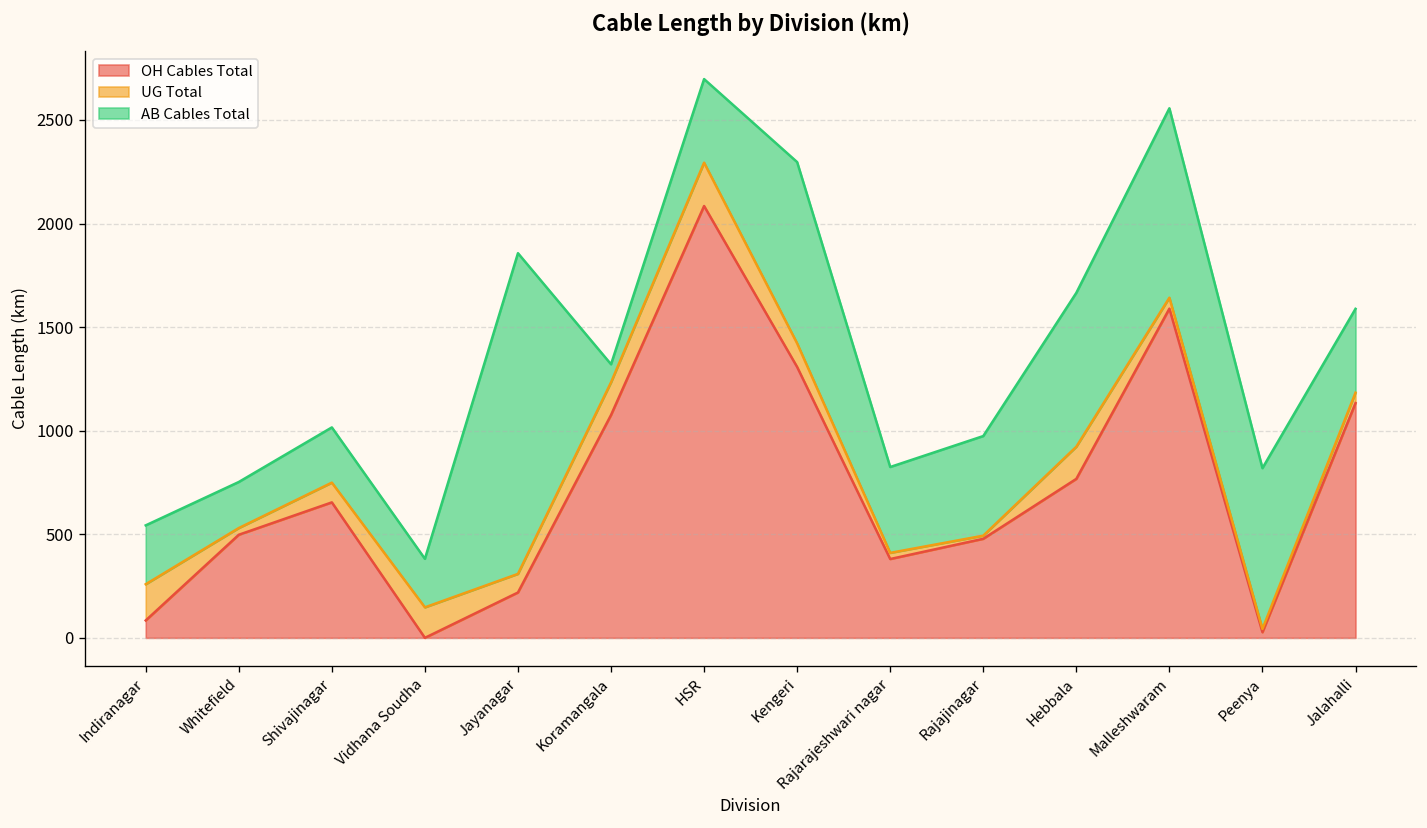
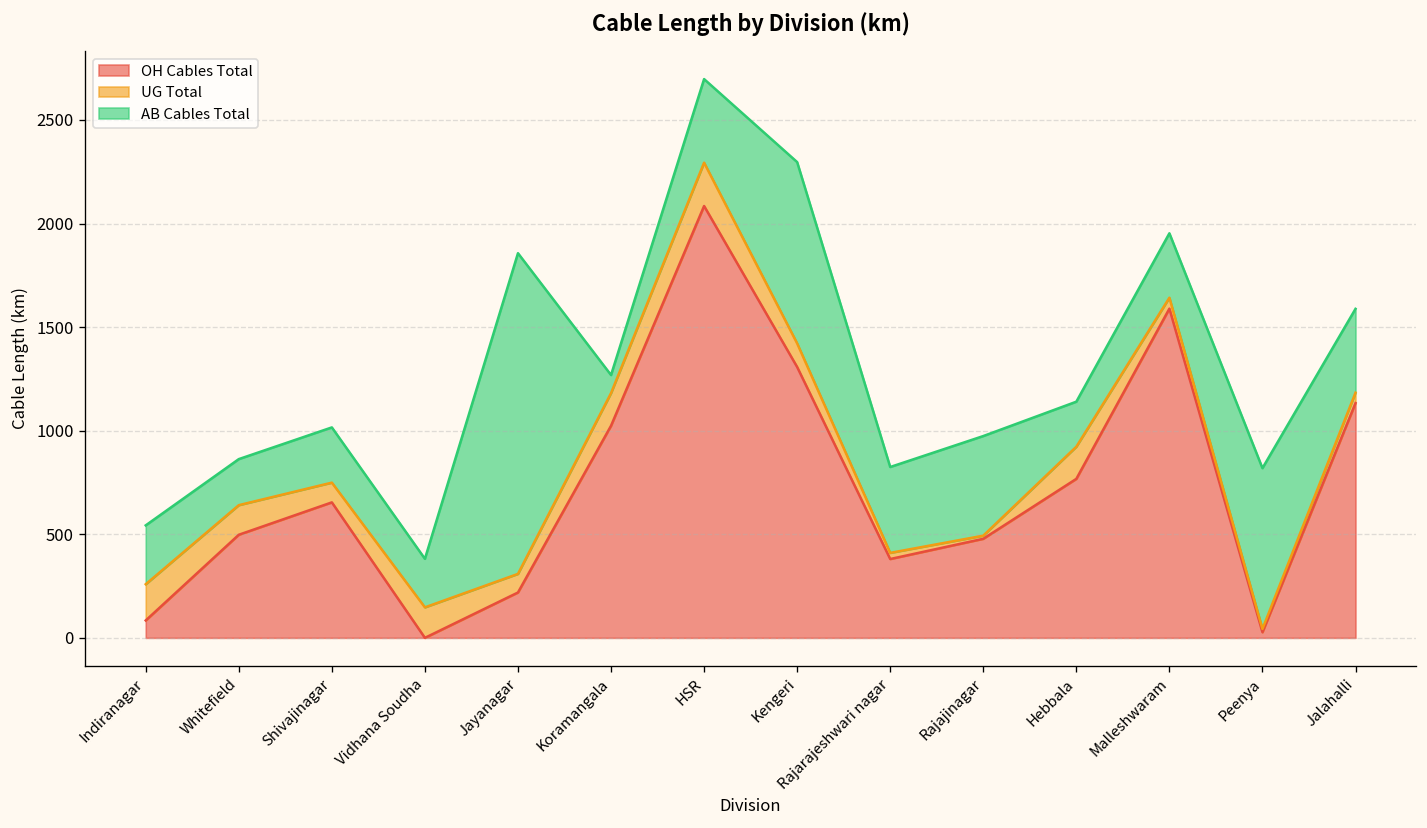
UG Total, Whitefield: 30 -> 140
OH Cables Total, Koramangala: 1080 -> 1020
AB Cables Total, Hebbala: 740 -> 220
AB Cables Total, Malleshwaram: 910 -> 310
